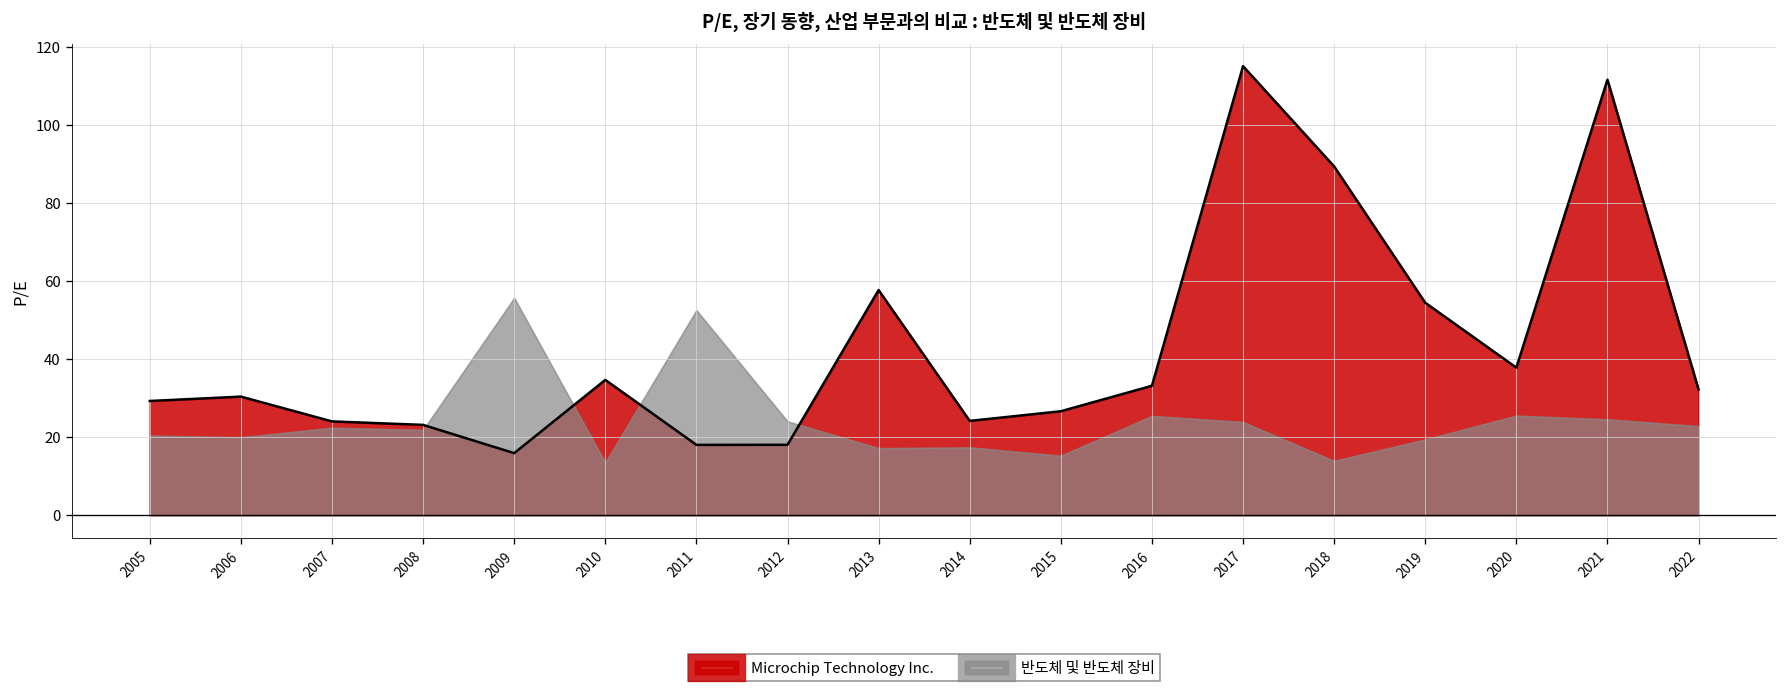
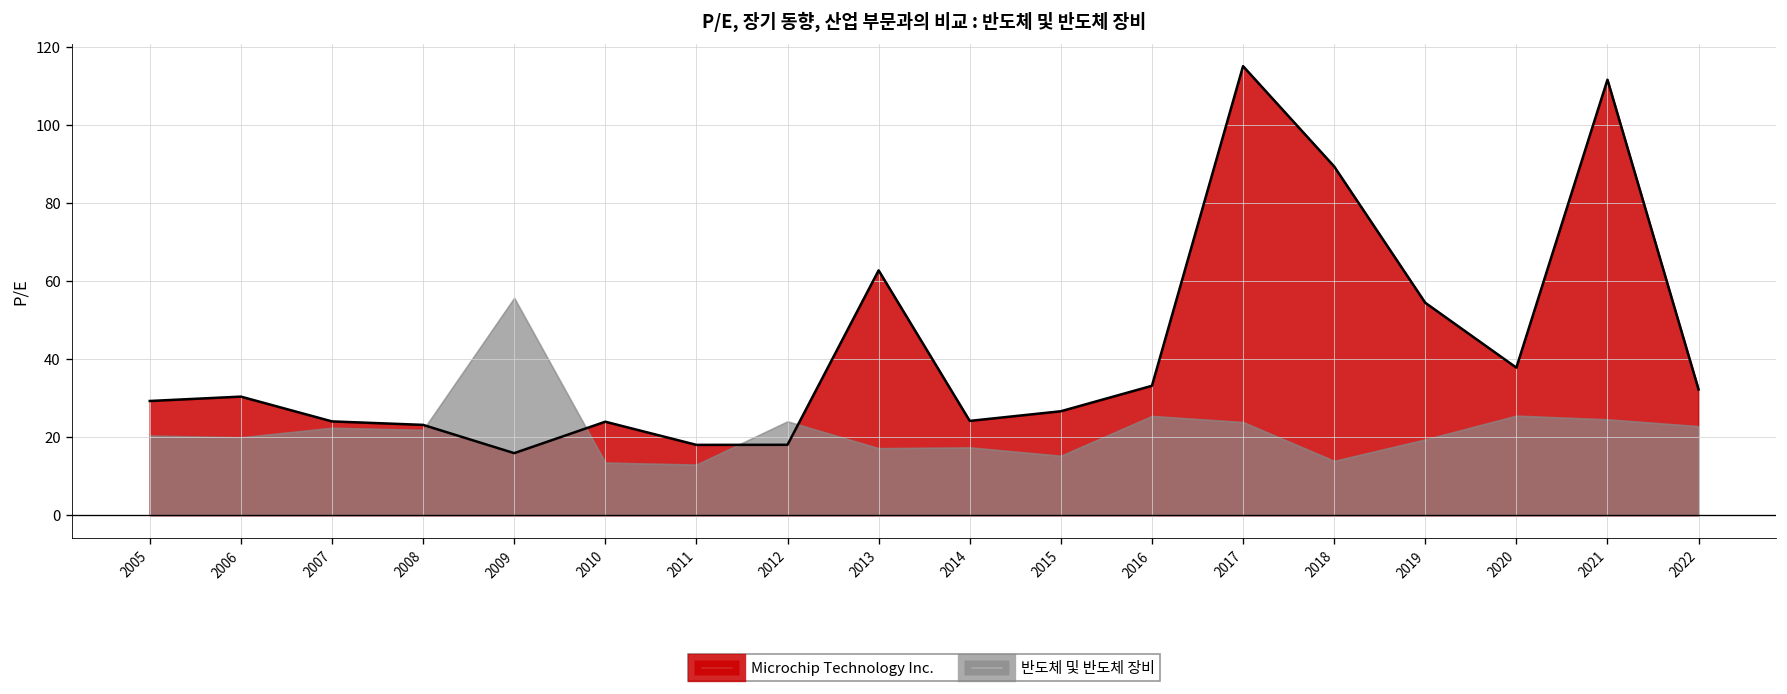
Microchip Technology Inc., 2010: 35 -> 24
반도체 및 반도체 장비, 2011: 52 -> 13
Microchip Technology Inc., 2013: 58 -> 63
